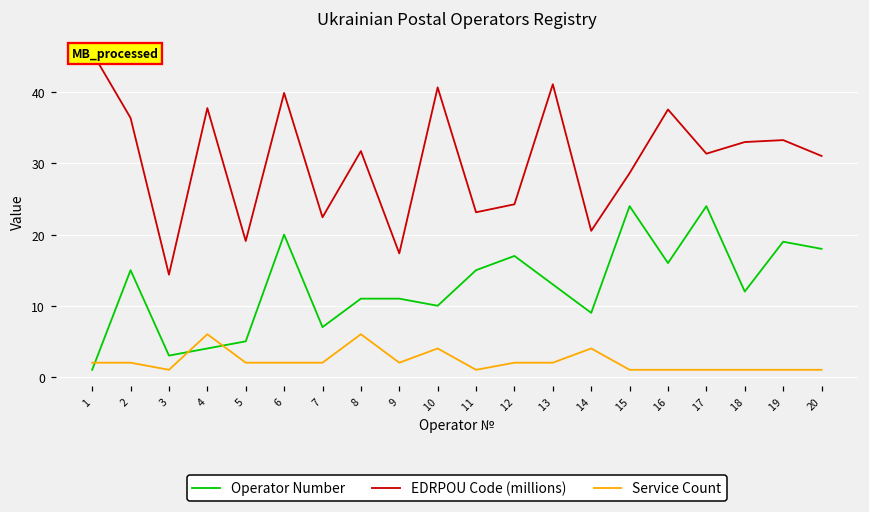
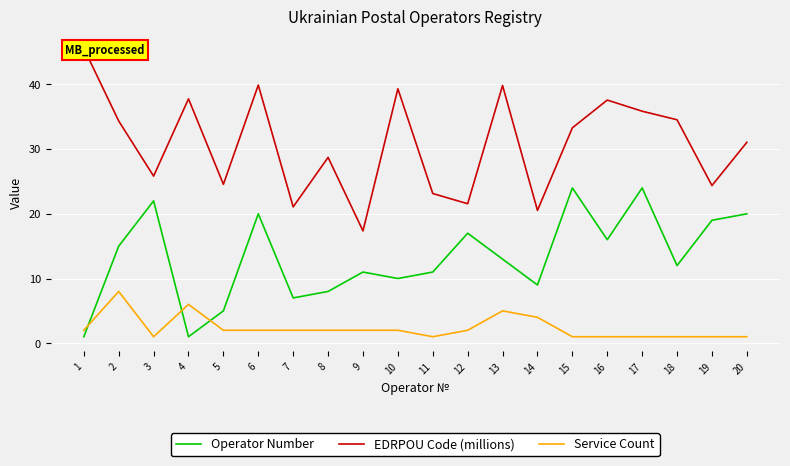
EDRPOU Code (millions), 2: 36 -> 34
Service Count, 2: 2 -> 8
Operator Number, 3: 3 -> 22
EDRPOU Code (millions), 3: 14 -> 26
Operator Number, 4: 4 -> 1
EDRPOU Code (millions), 5: 19 -> 25
EDRPOU Code (millions), 7: 22 -> 21
Operator Number, 8: 11 -> 8
EDRPOU Code (millions), 8: 32 -> 29
Service Count, 8: 6 -> 2
EDRPOU Code (millions), 10: 41 -> 39
Service Count, 10: 4 -> 2
Operator Number, 11: 15 -> 11
EDRPOU Code (millions), 12: 24 -> 22
EDRPOU Code (millions), 13: 41 -> 40
Service Count, 13: 2 -> 5
EDRPOU Code (millions), 15: 29 -> 33
EDRPOU Code (millions), 17: 31 -> 36
EDRPOU Code (millions), 18: 33 -> 35
EDRPOU Code (millions), 19: 33 -> 24
Operator Number, 20: 18 -> 20
